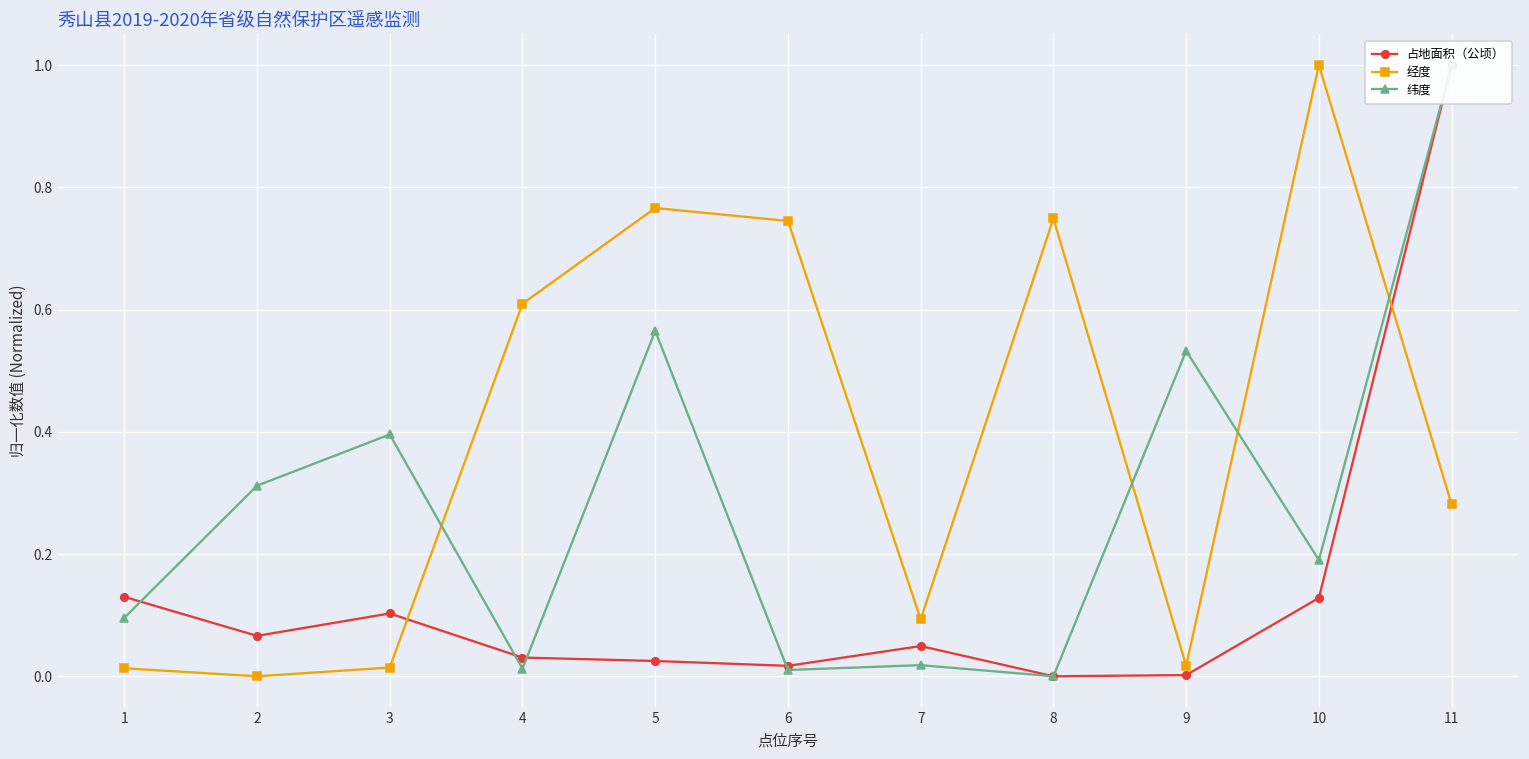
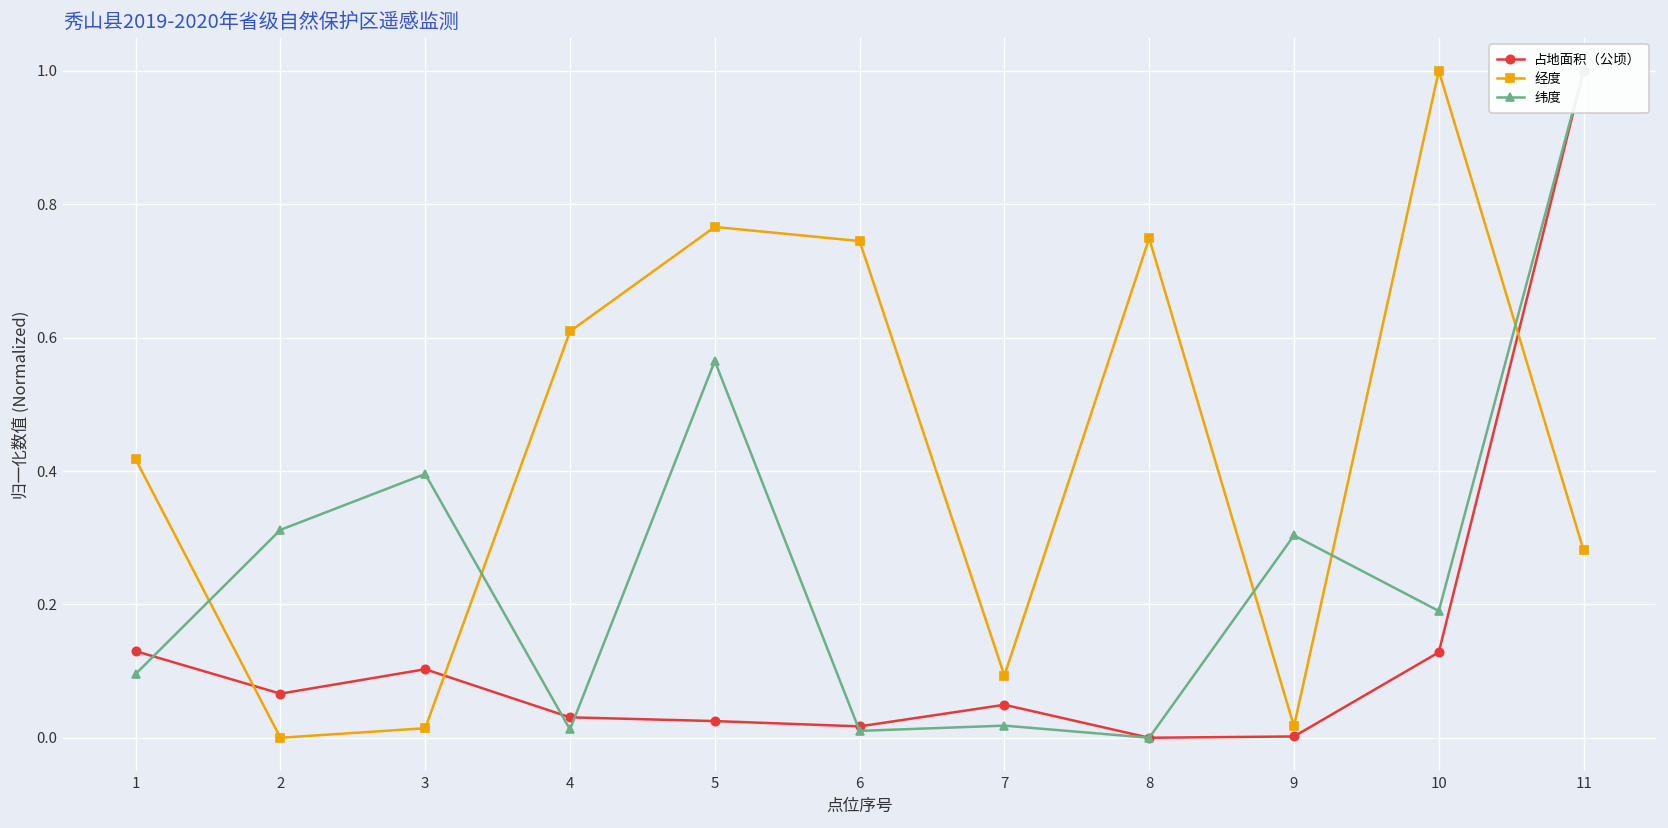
经度, 1: 0.01 -> 0.42
纬度, 9: 0.53 -> 0.30
